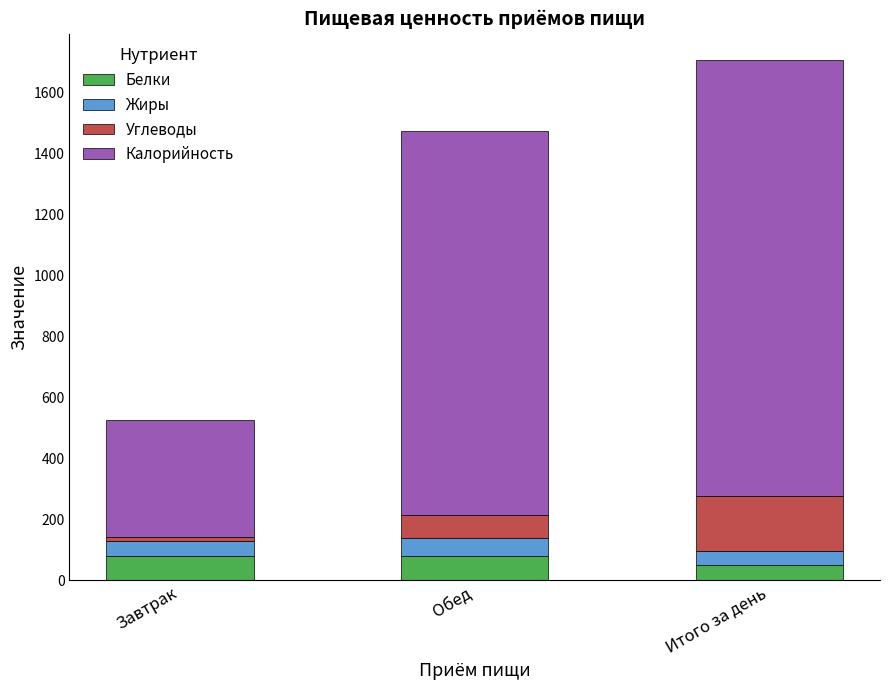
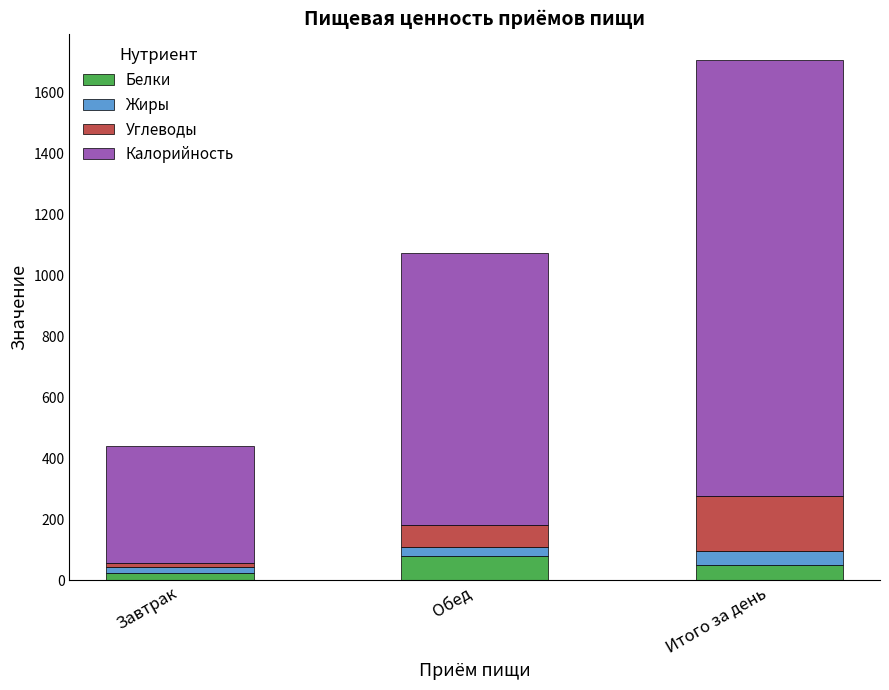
Белки, Завтрак: 80 -> 20
Жиры, Завтрак: 50 -> 20
Жиры, Обед: 60 -> 30
Калорийность, Обед: 1260 -> 890
